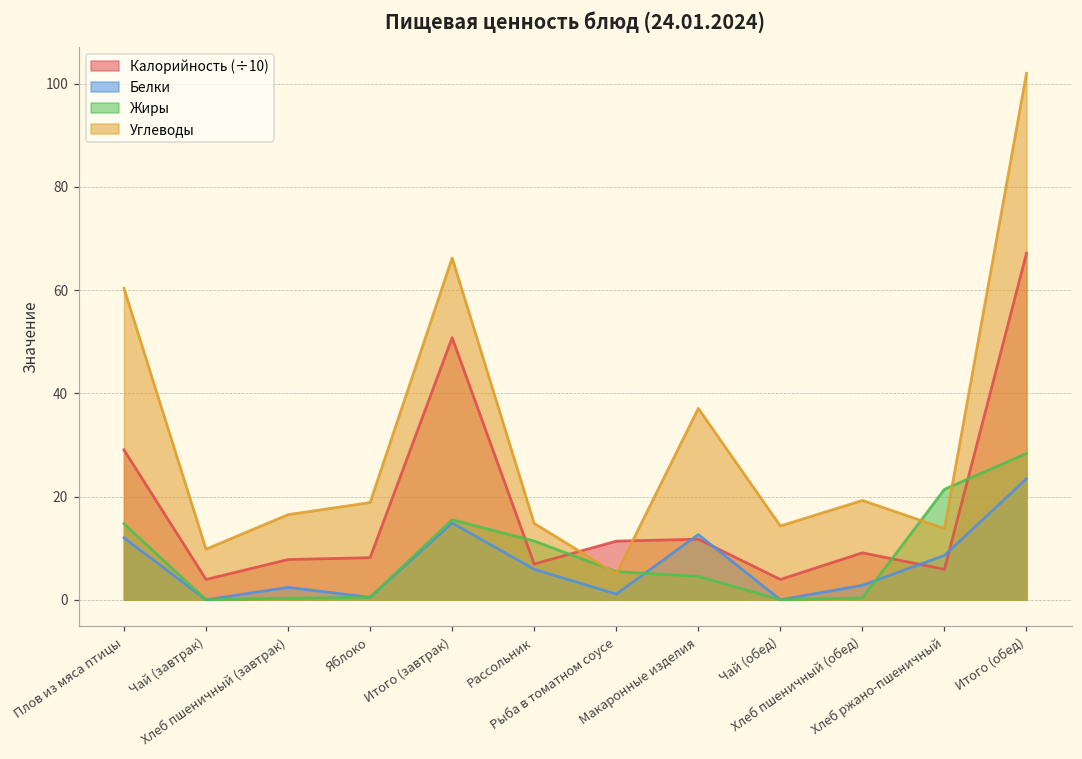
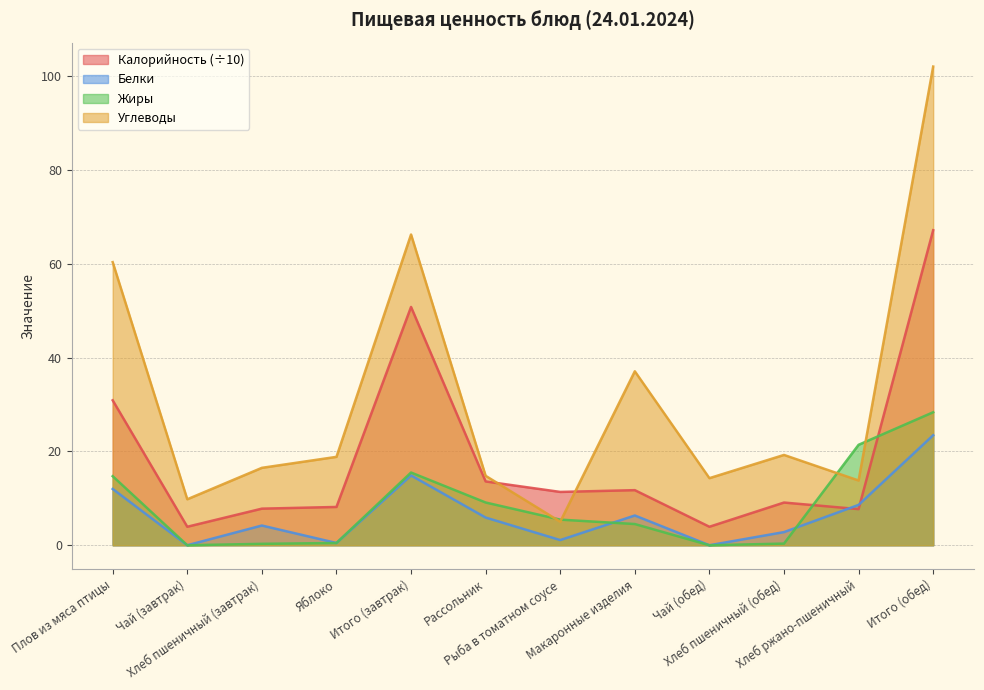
Калорийность (÷10), Плов из мяса птицы: 29 -> 31
Белки, Хлеб пшеничный (завтрак): 2 -> 4
Калорийность (÷10), Рассольник: 7 -> 14
Жиры, Рассольник: 11 -> 9
Белки, Макаронные изделия: 13 -> 6
Калорийность (÷10), Хлеб ржано-пшеничный: 6 -> 8
